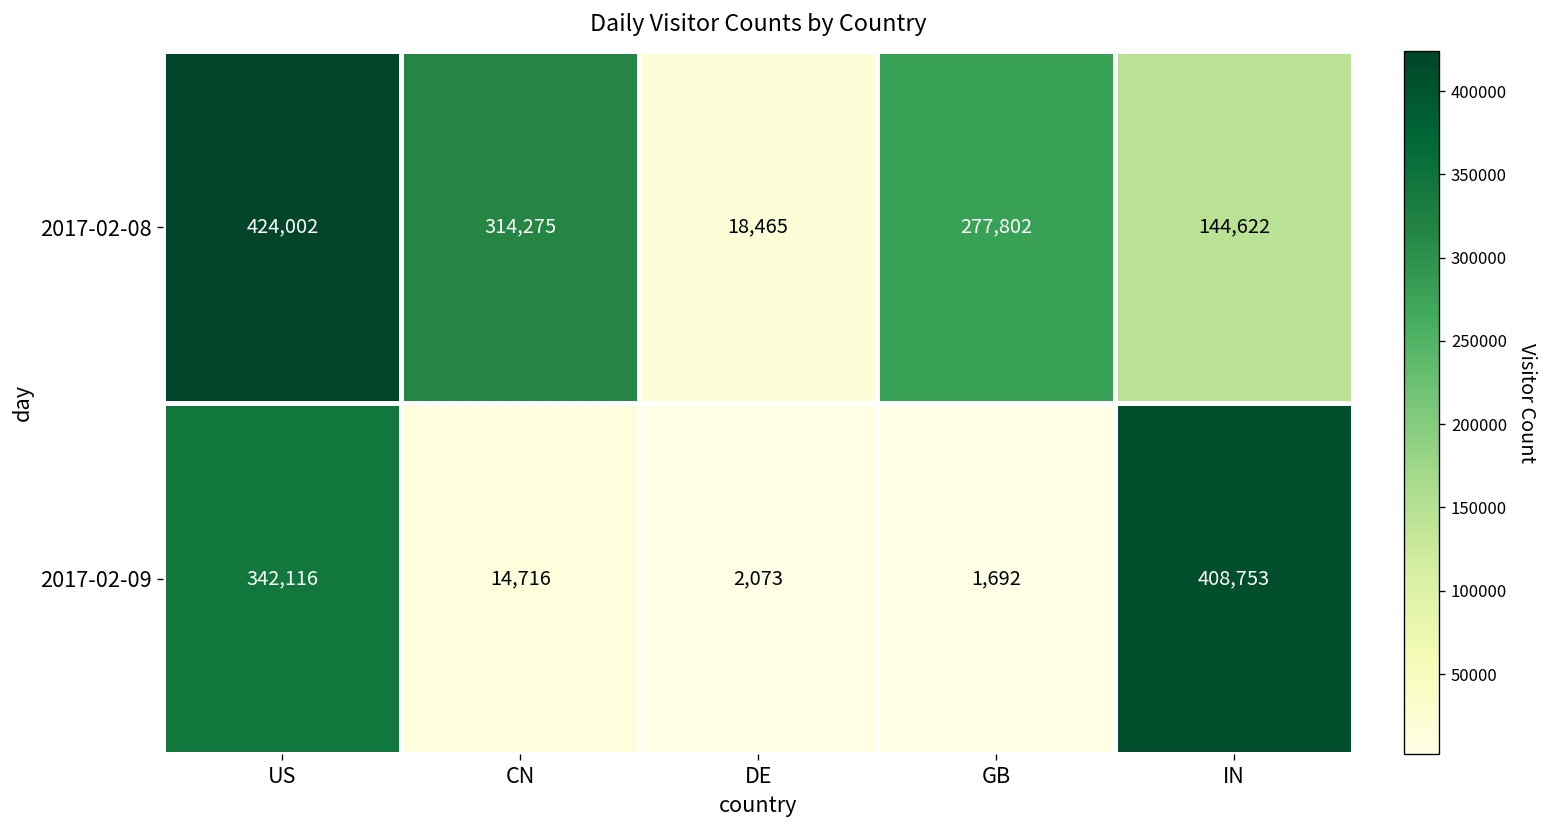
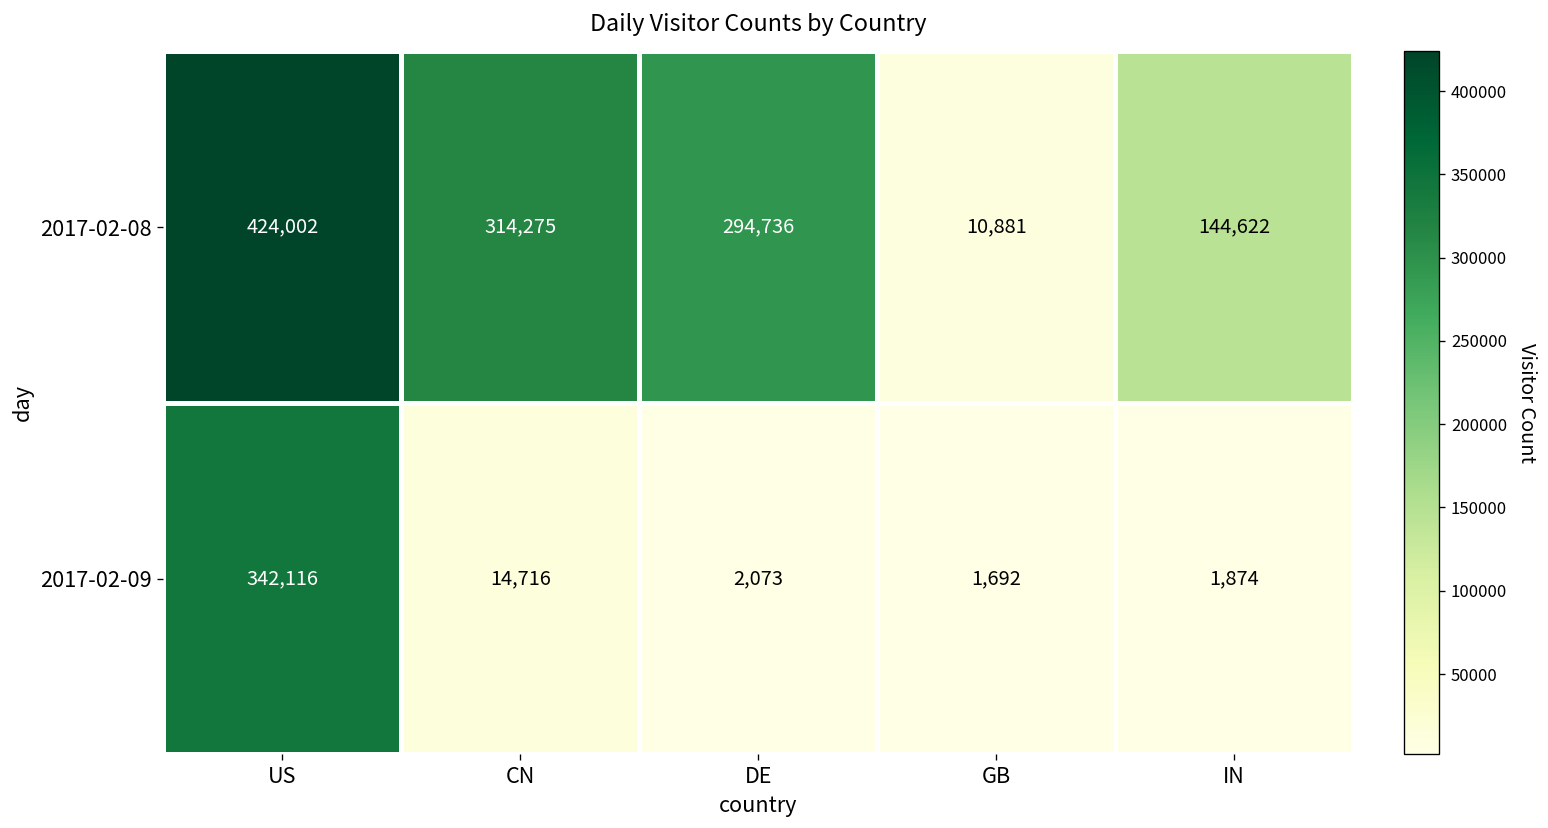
2017-02-08, DE: 18,465 -> 294,736
2017-02-08, GB: 277,802 -> 10,881
2017-02-09, IN: 408,753 -> 1,874
